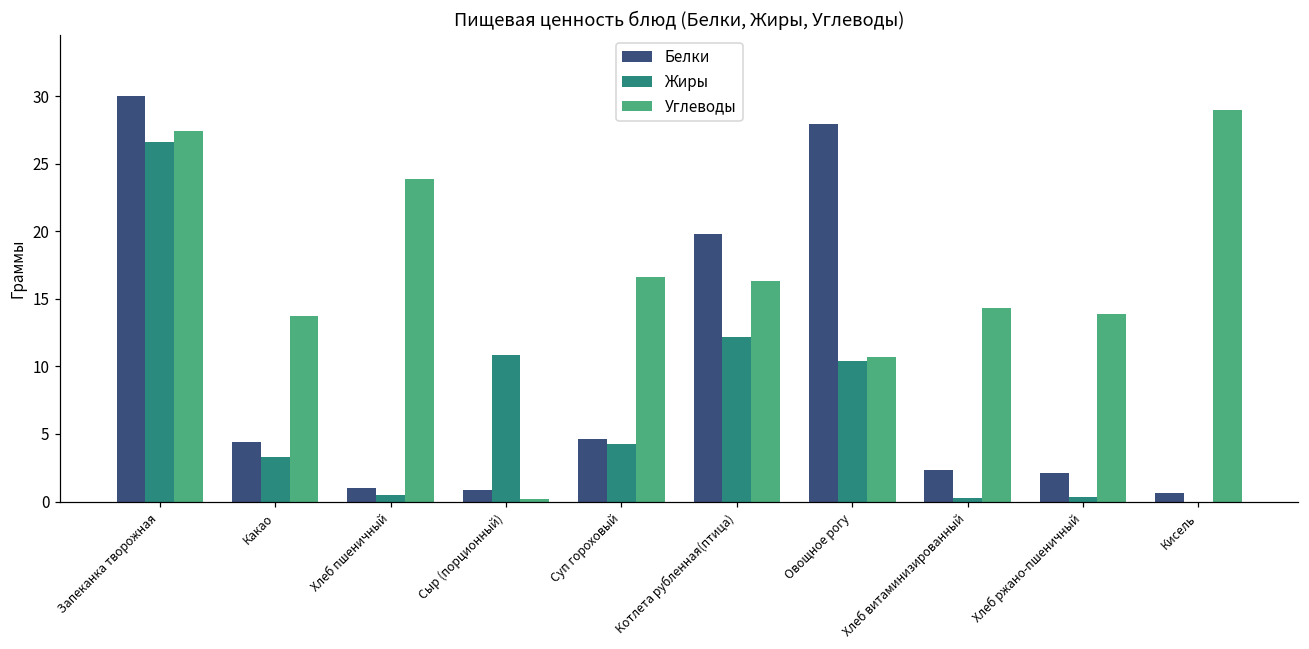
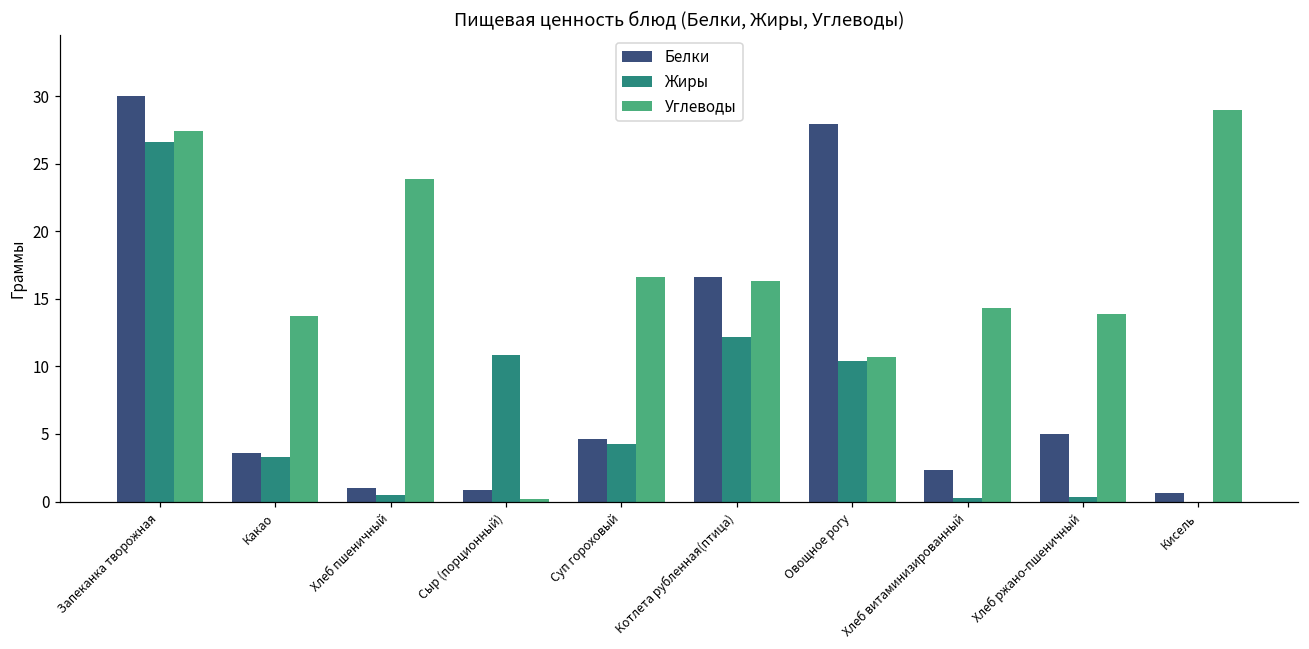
Белки, Какао: 4.4 -> 3.6
Белки, Котлета рубленная(птица): 19.8 -> 16.7
Белки, Хлеб ржано-пшеничный: 2.1 -> 5.0
